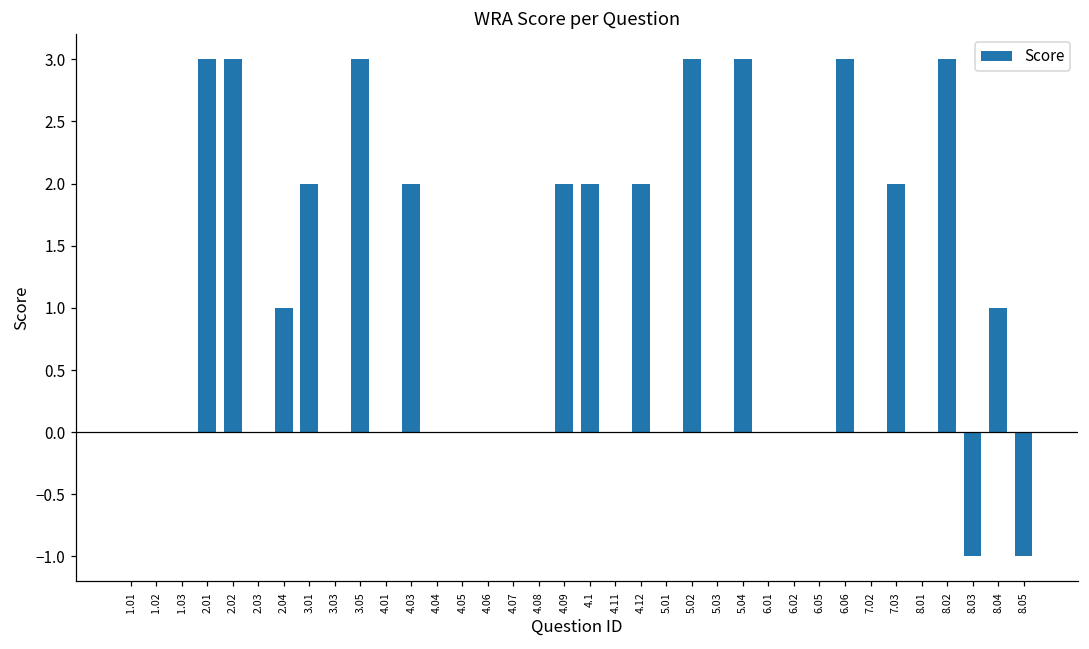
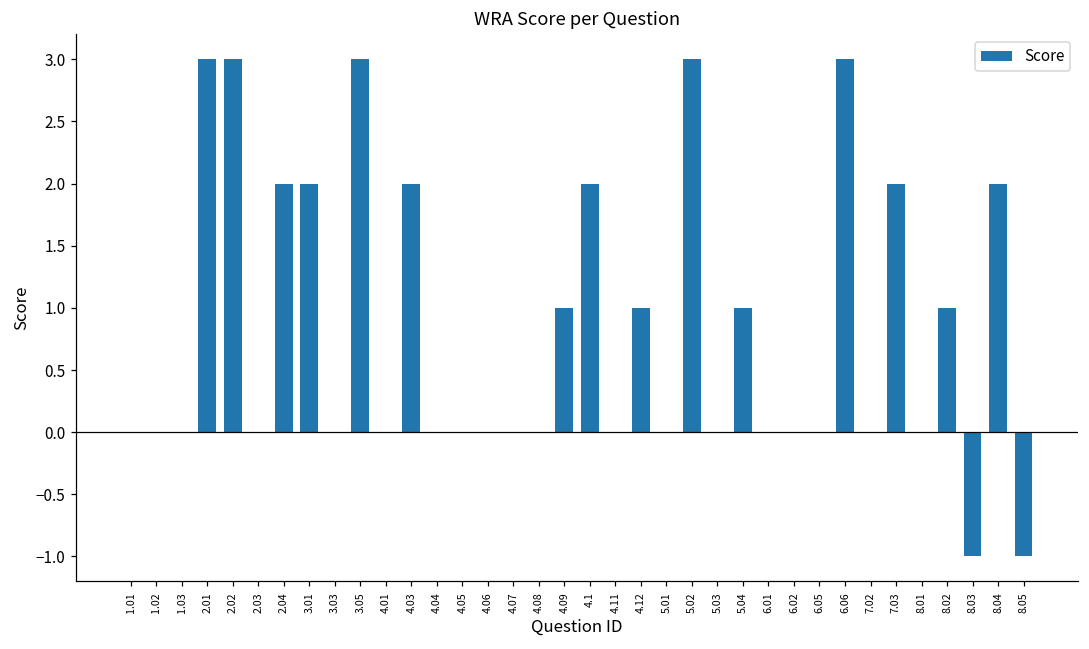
2.04: 1 -> 2
4.09: 2 -> 1
4.12: 2 -> 1
5.04: 3 -> 1
8.02: 3 -> 1
8.04: 1 -> 2
